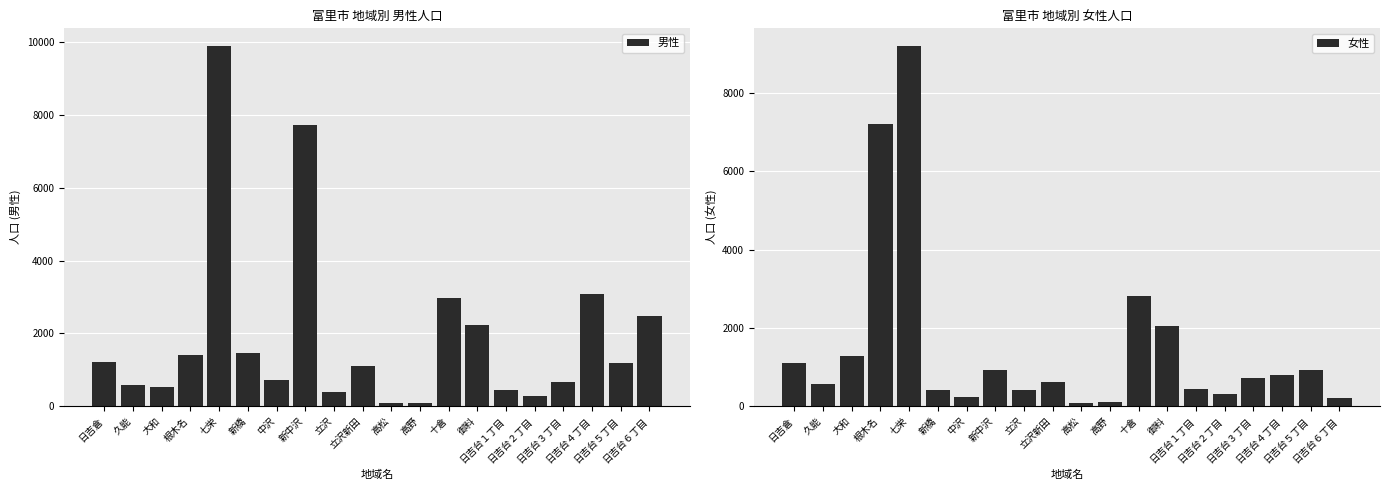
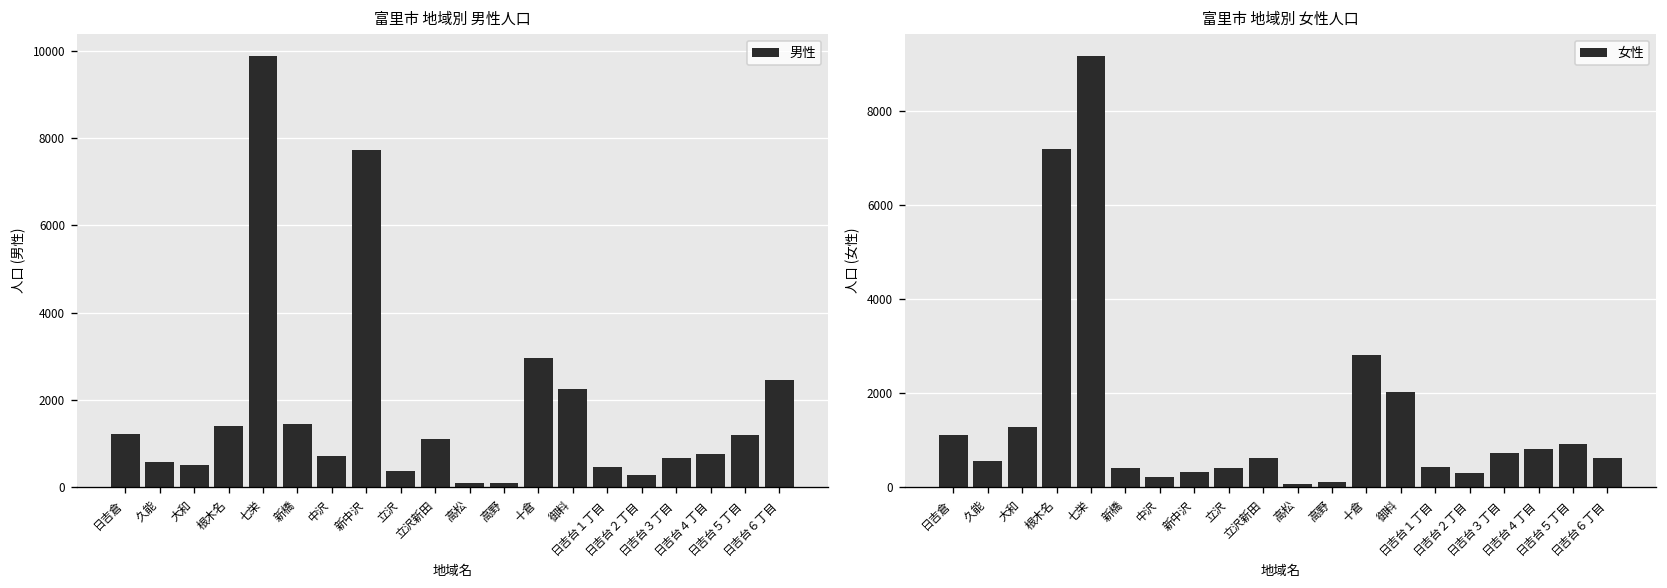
富里市 地域別 男性人口, 日吉台４丁目: 3100 -> 800
富里市 地域別 女性人口, 新中沢: 900 -> 300
富里市 地域別 女性人口, 日吉台６丁目: 200 -> 600
